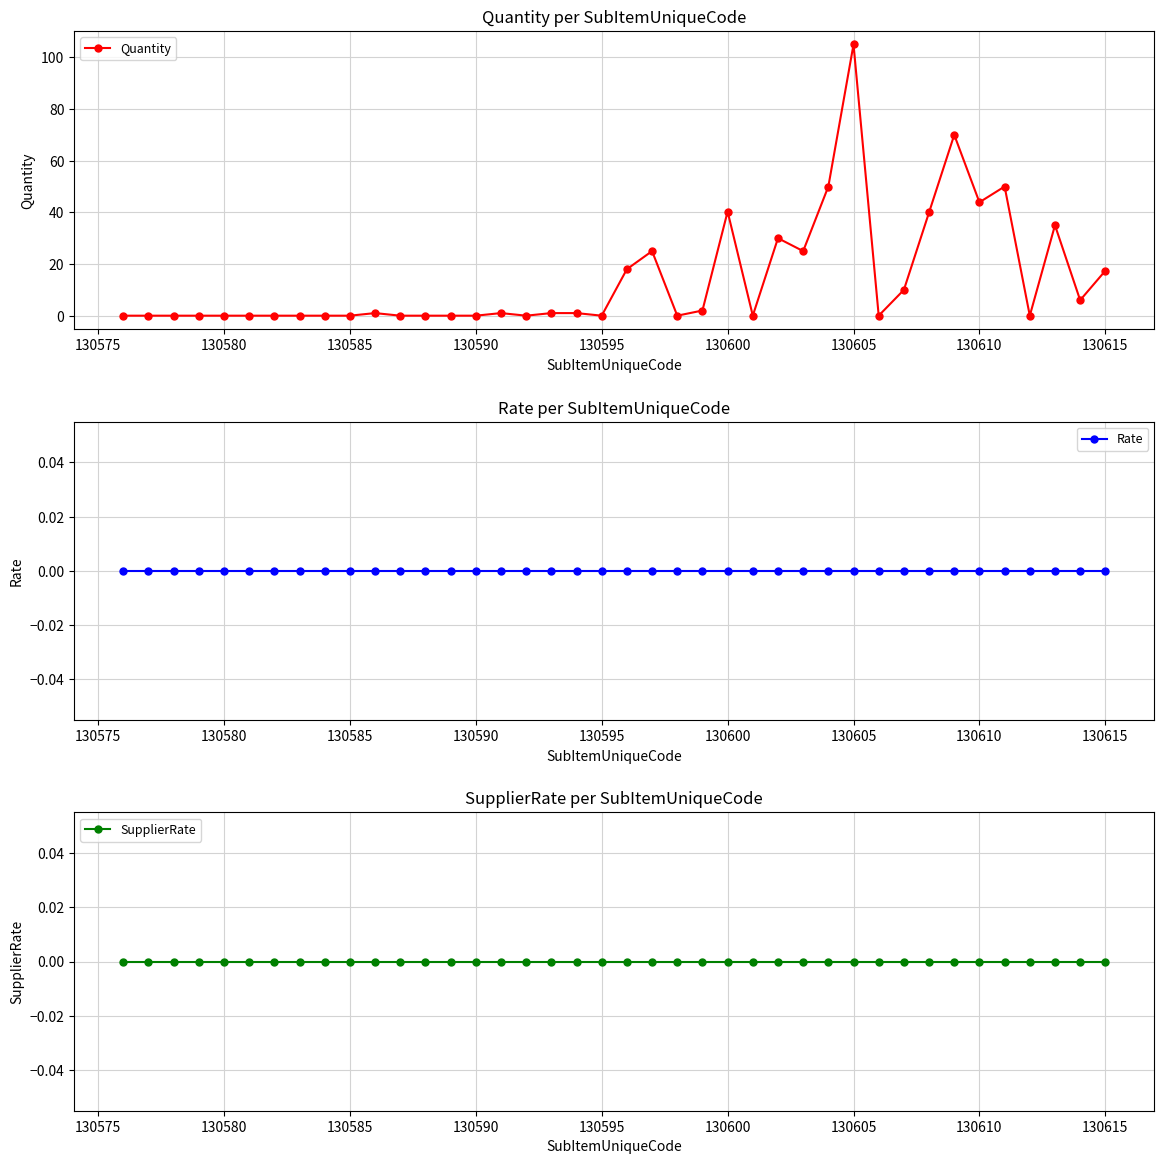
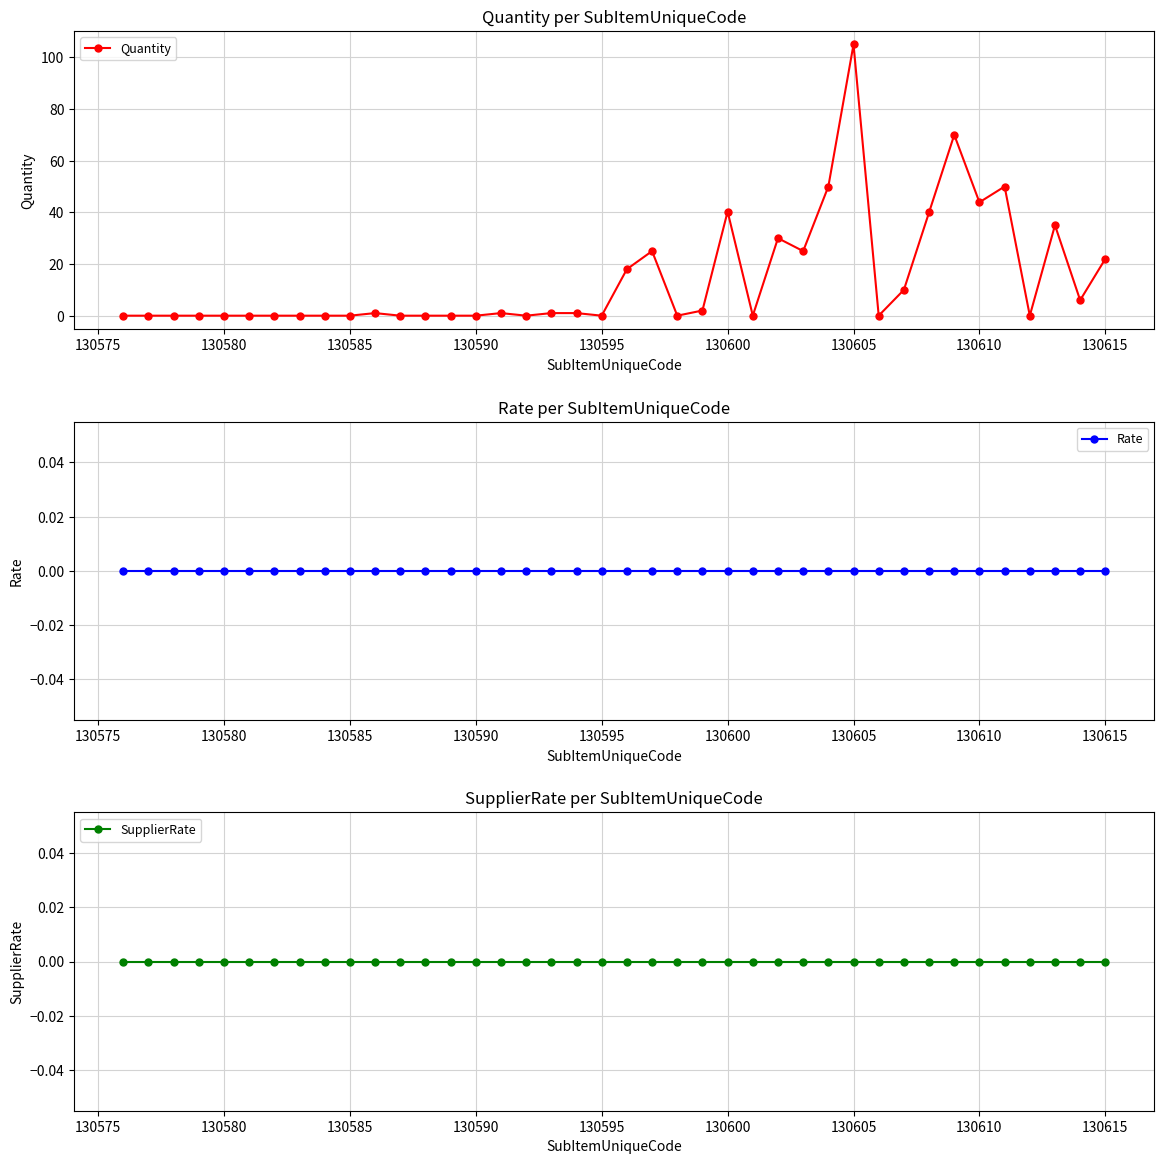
Quantity per SubItemUniqueCode, 130615: 17 -> 22
